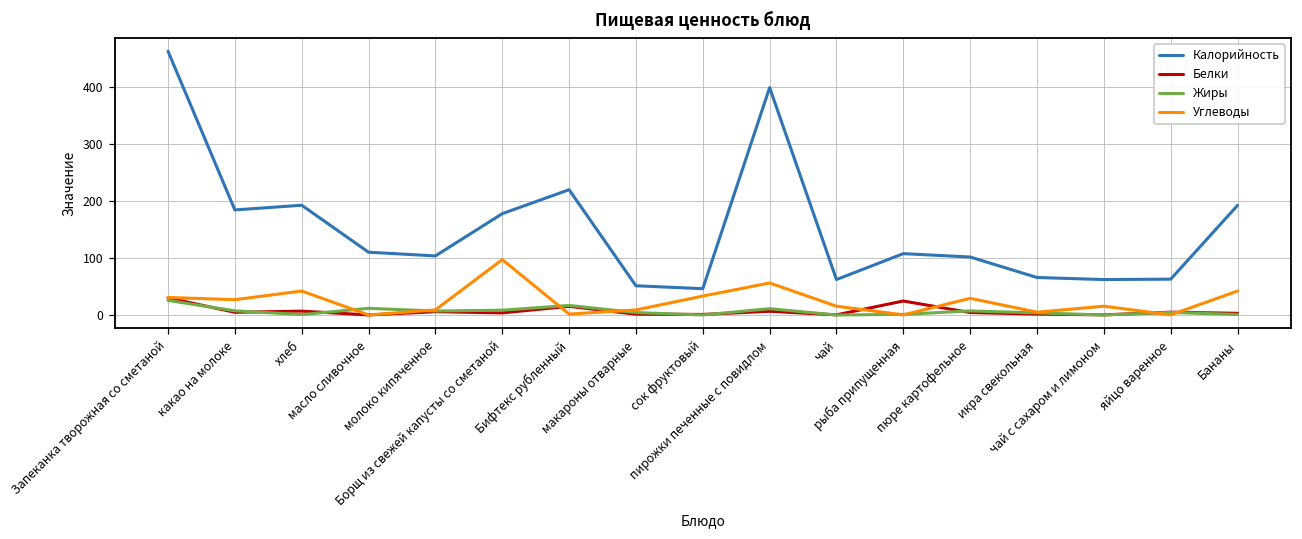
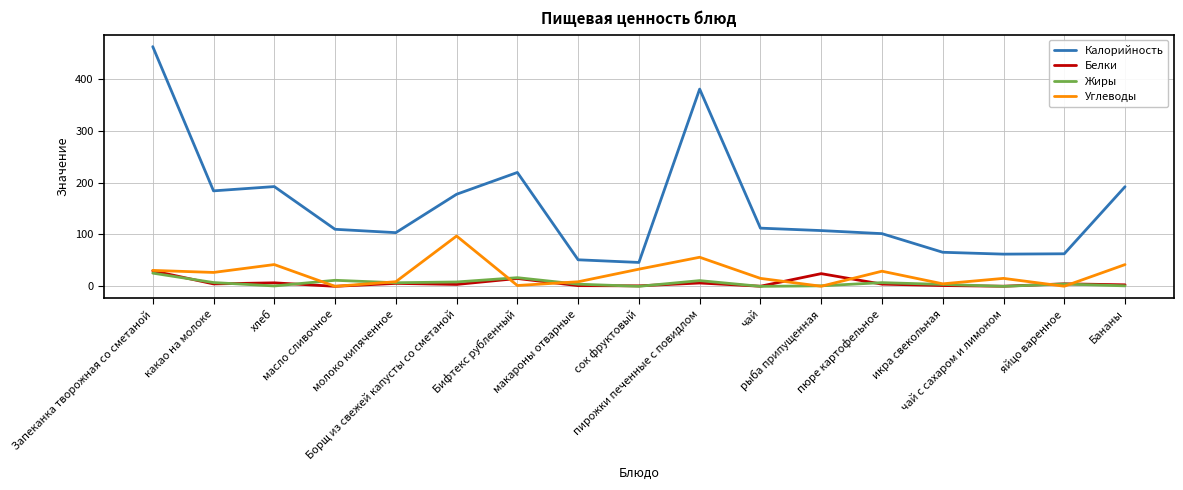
Калорийность, пирожки печенные с повидлом: 400 -> 380
Калорийность, чай: 60 -> 110
